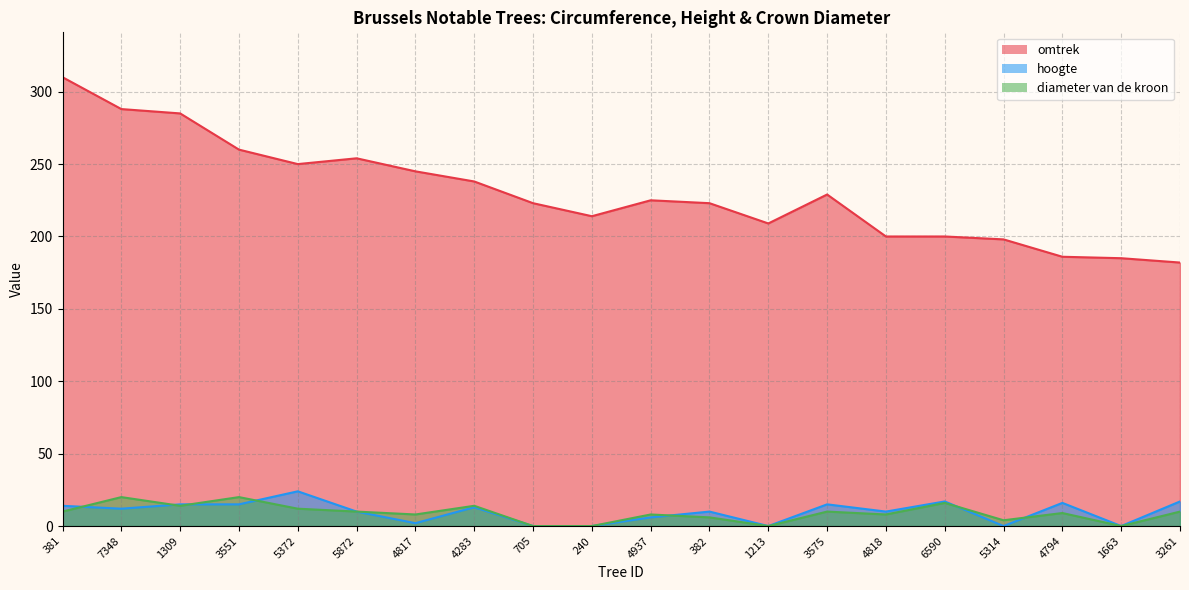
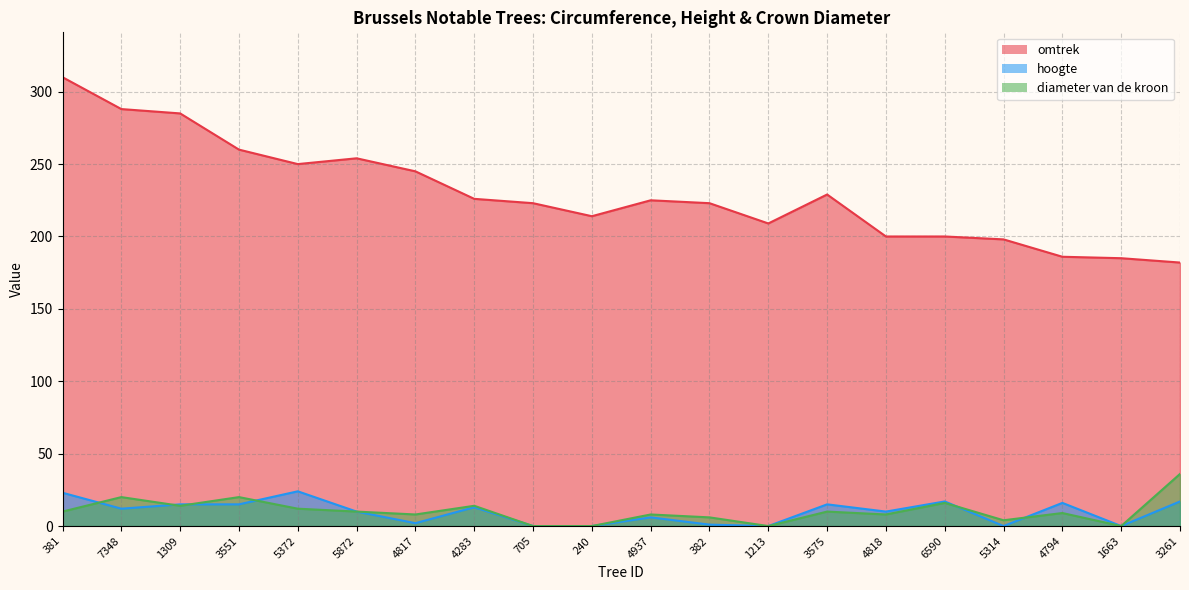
hoogte, 381: 14 -> 23
omtrek, 4283: 238 -> 226
hoogte, 382: 10 -> 1
diameter van de kroon, 3261: 10 -> 36
